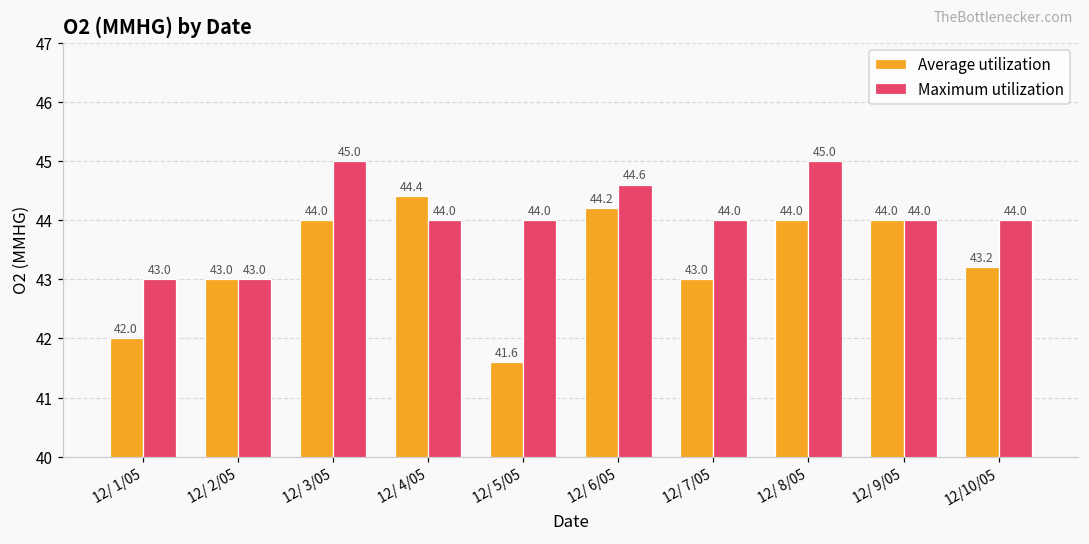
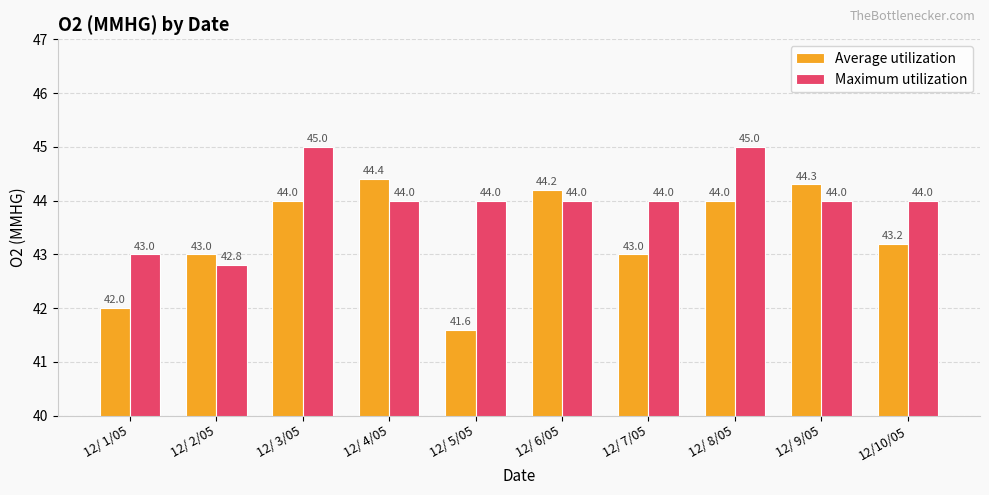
Maximum utilization, 12/ 2/05: 43.0 -> 42.8
Maximum utilization, 12/ 6/05: 44.6 -> 44.0
Average utilization, 12/ 9/05: 44.0 -> 44.3
